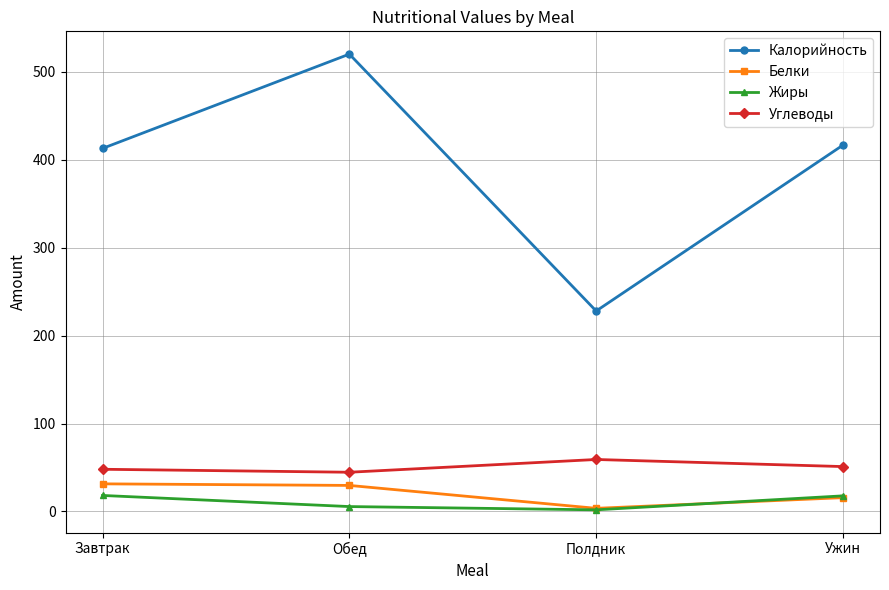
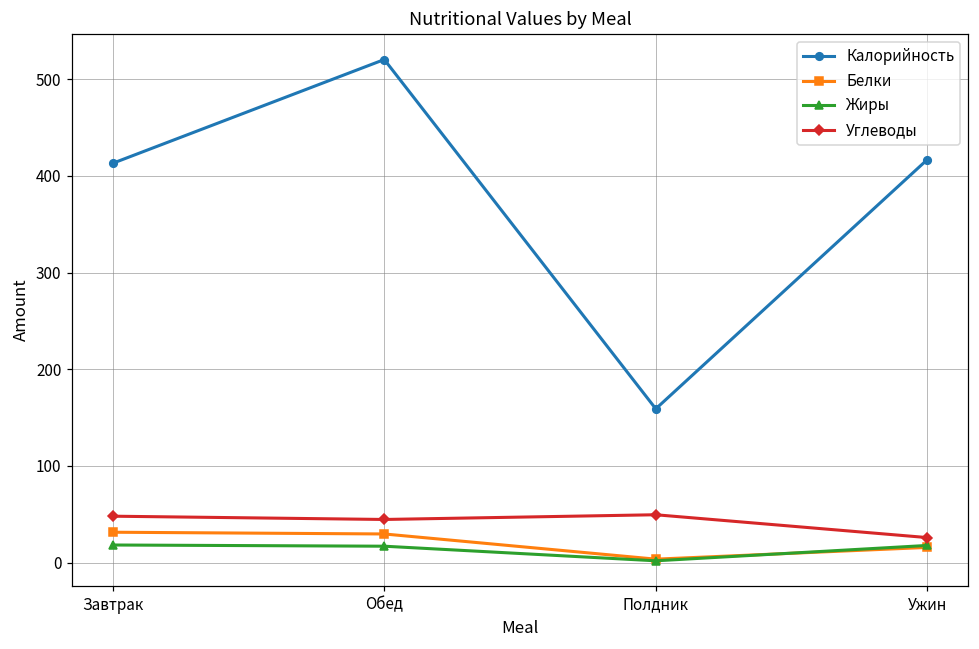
Жиры, Обед: 10 -> 20
Калорийность, Полдник: 230 -> 160
Углеводы, Полдник: 60 -> 50
Углеводы, Ужин: 50 -> 30
